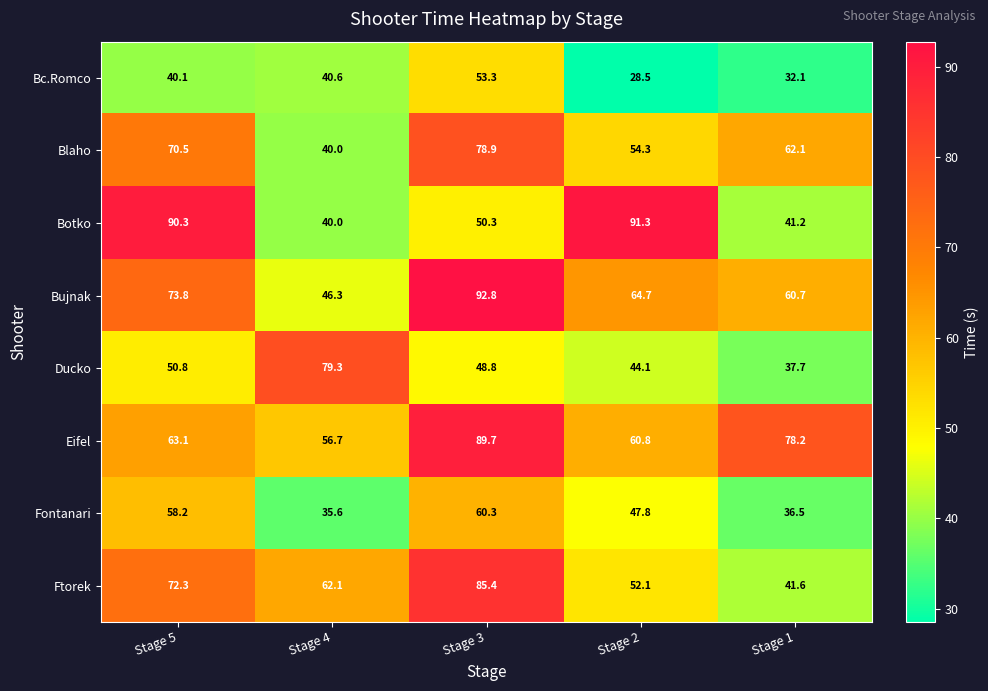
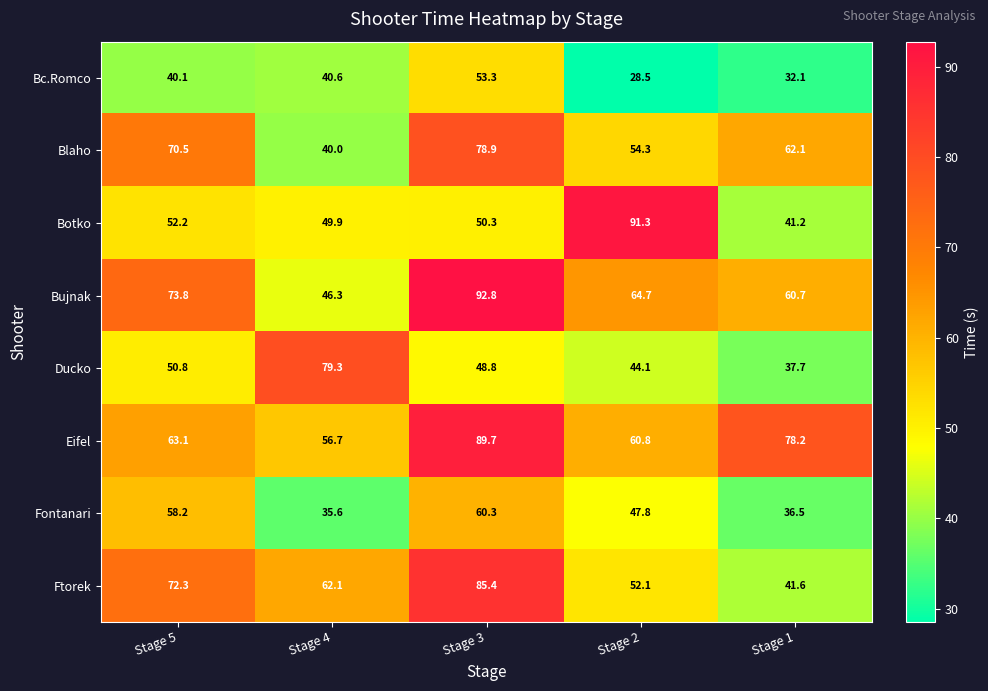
Botko, Stage 5: 90.3 -> 52.2
Botko, Stage 4: 40.0 -> 49.9
